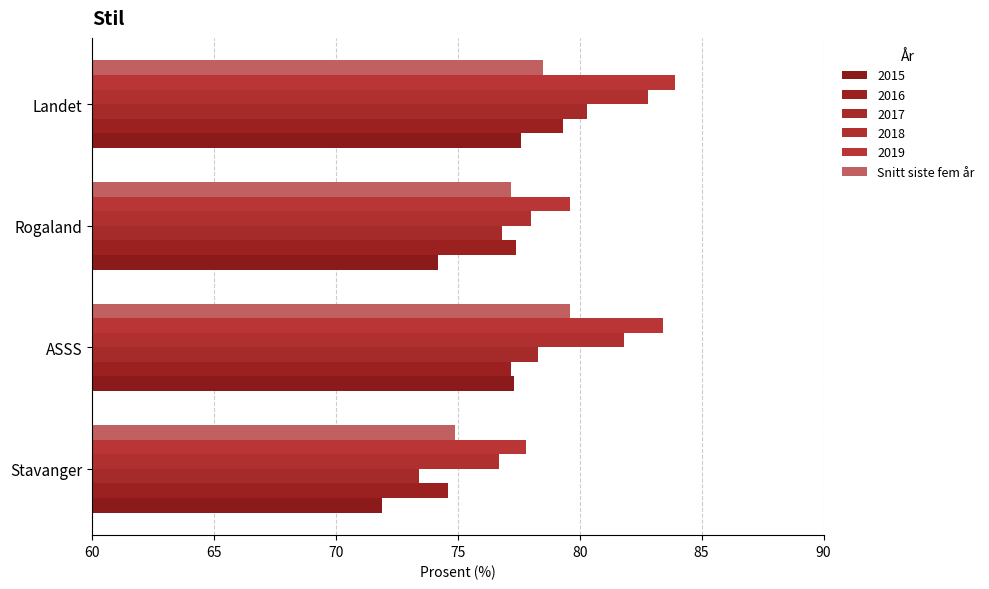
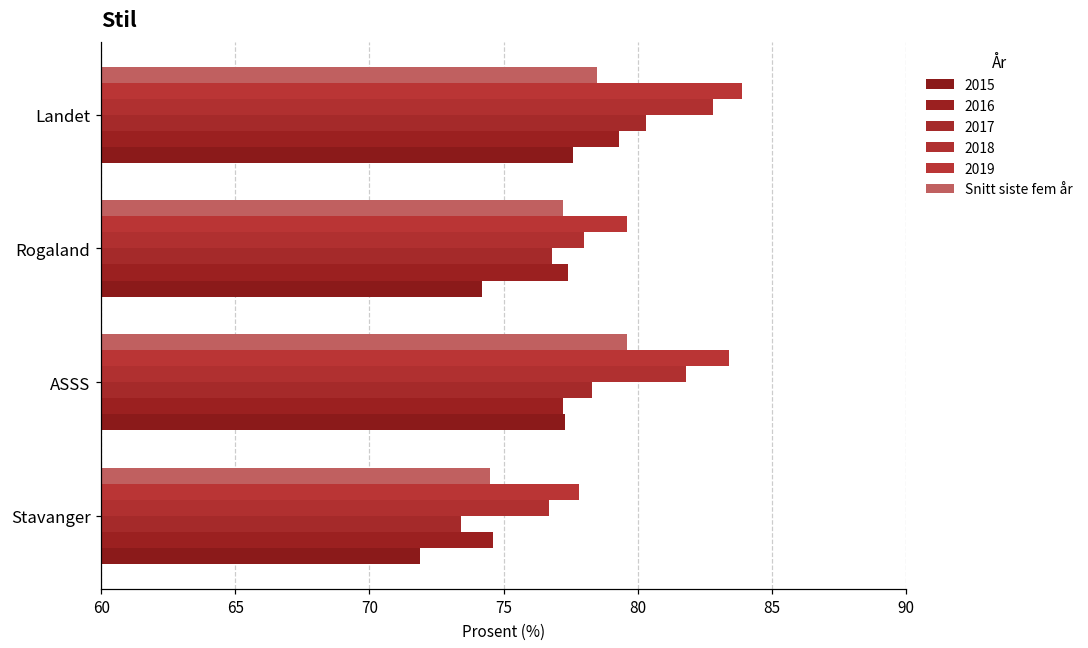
Snitt siste fem år, Stavanger: 74.9 -> 74.5
